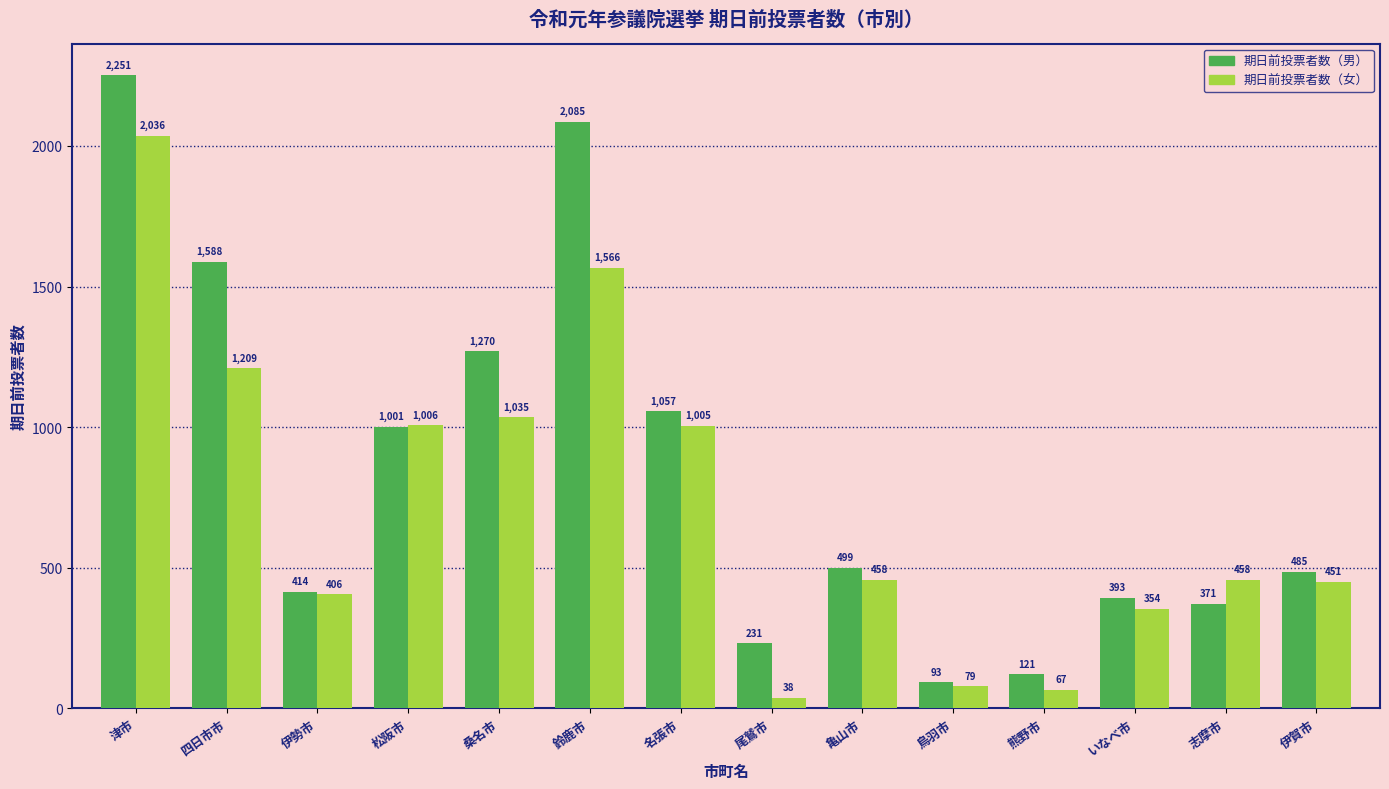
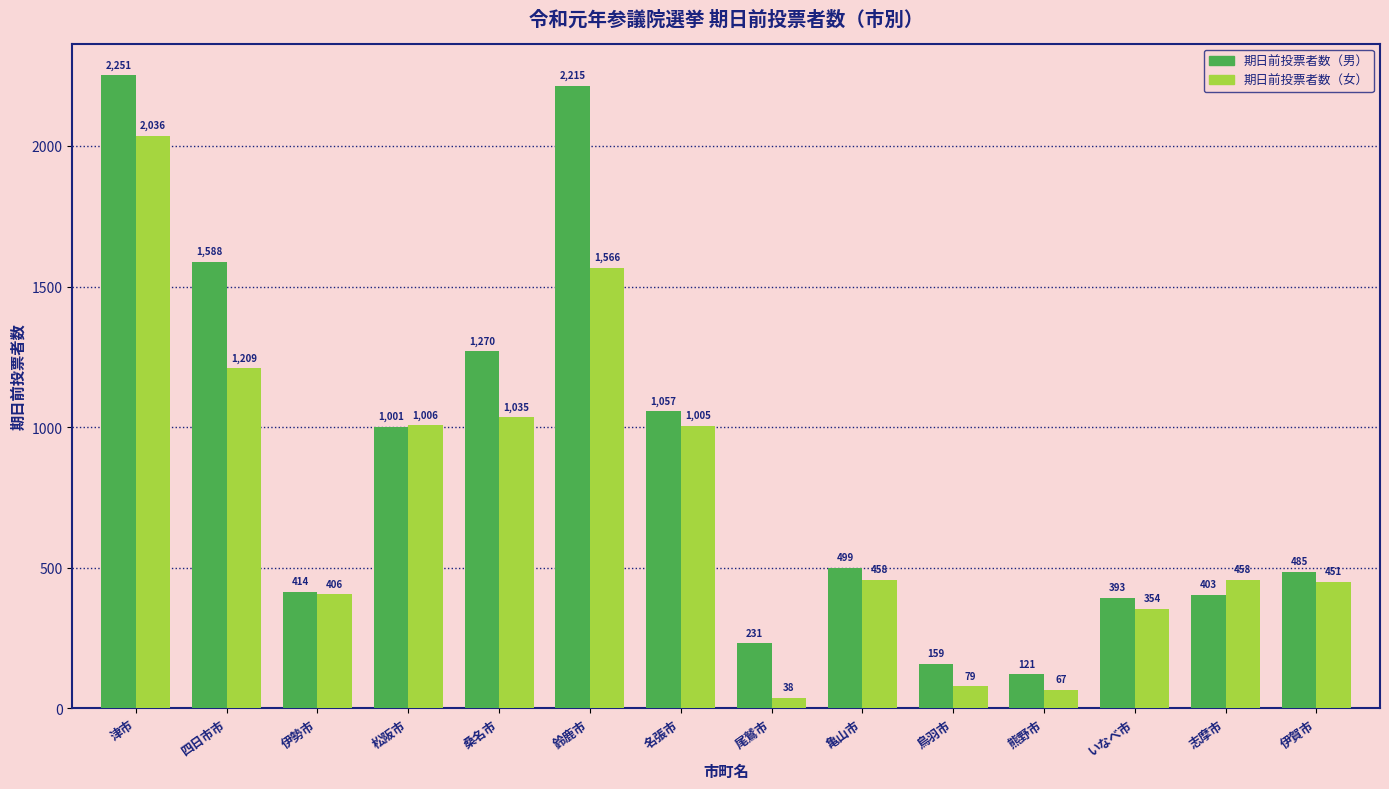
期日前投票者数（男）, 鈴鹿市: 2,085 -> 2,215
期日前投票者数（男）, 鳥羽市: 93 -> 159
期日前投票者数（男）, 志摩市: 371 -> 403
